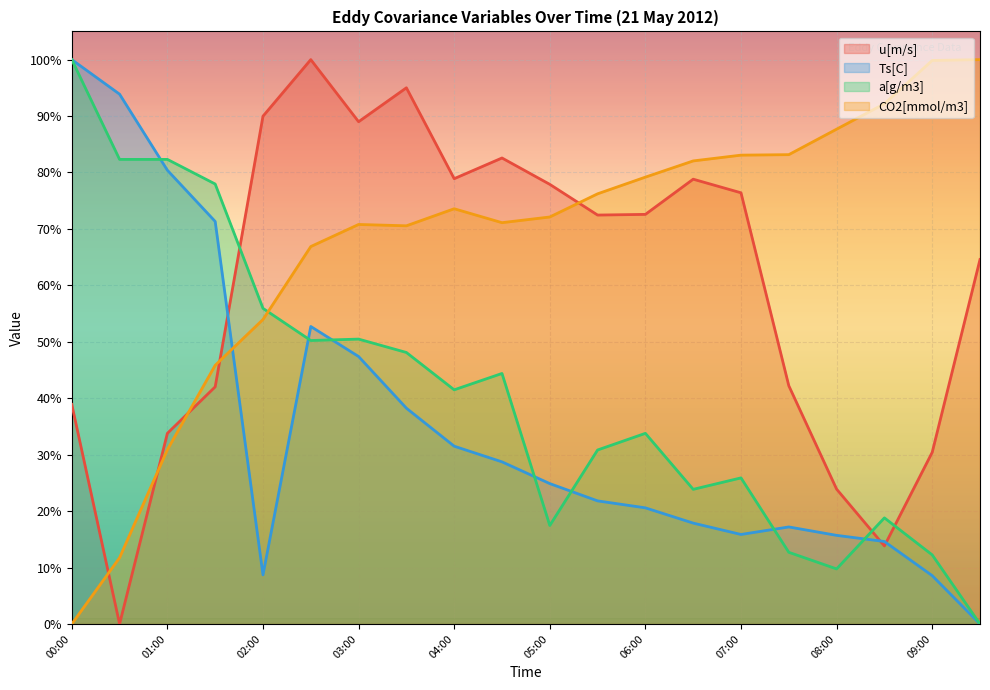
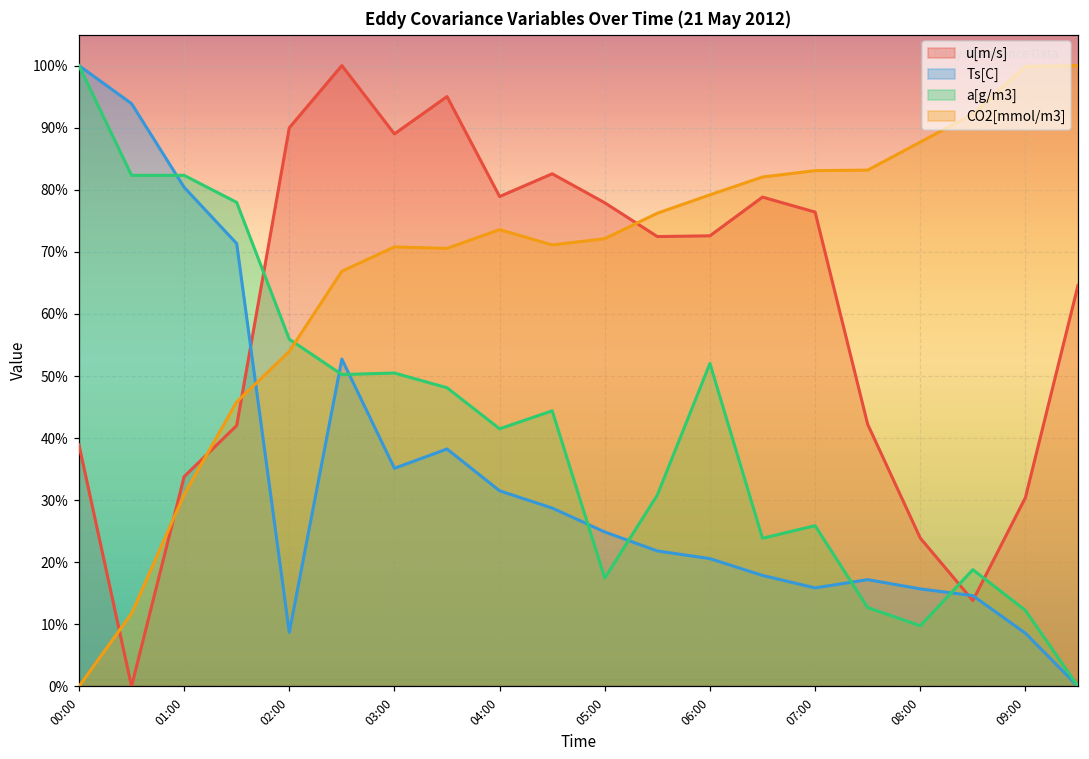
Ts[C], 03:00: 47% -> 35%
a[g/m3], 06:00: 34% -> 52%
